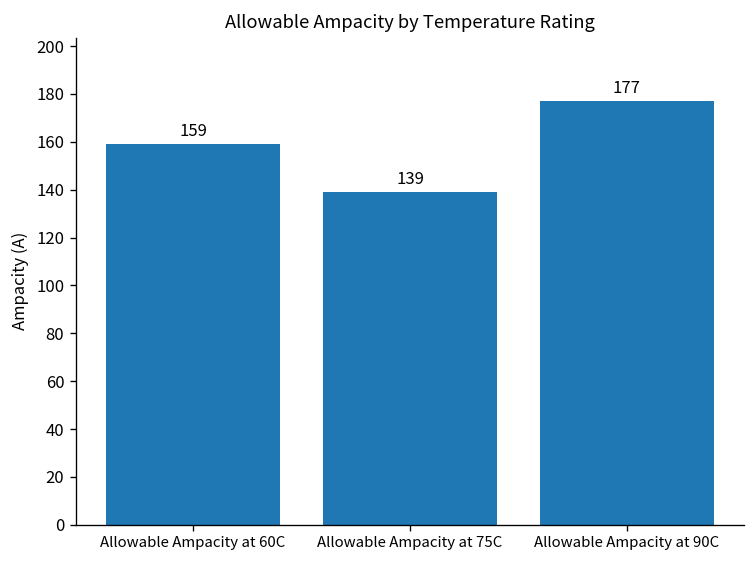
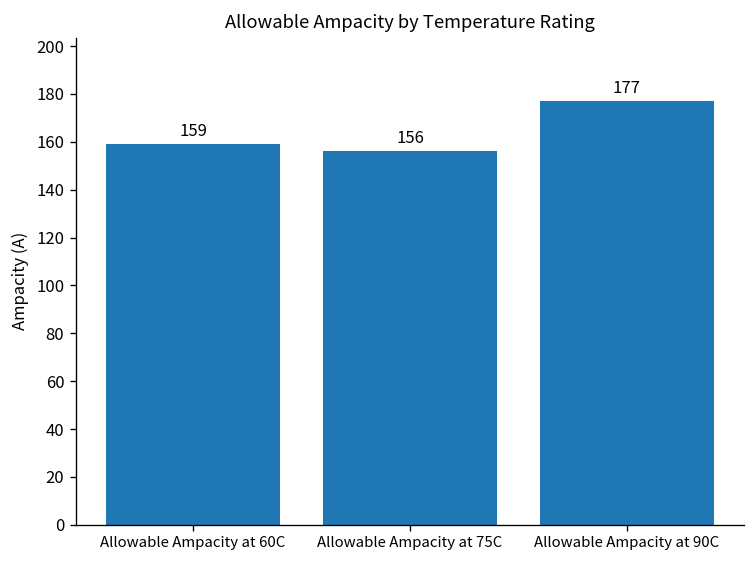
Allowable Ampacity at 75C: 139 -> 156
